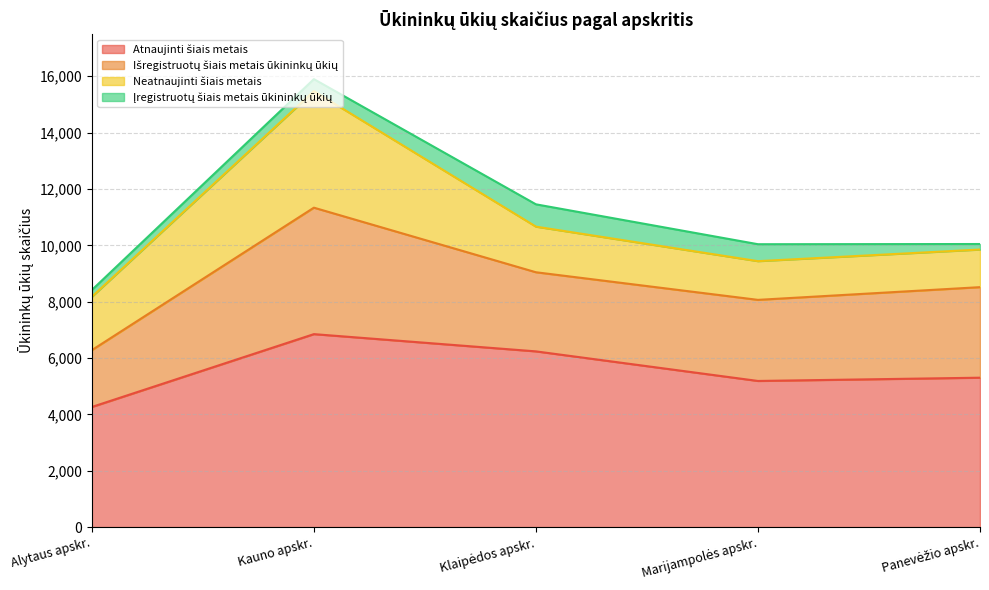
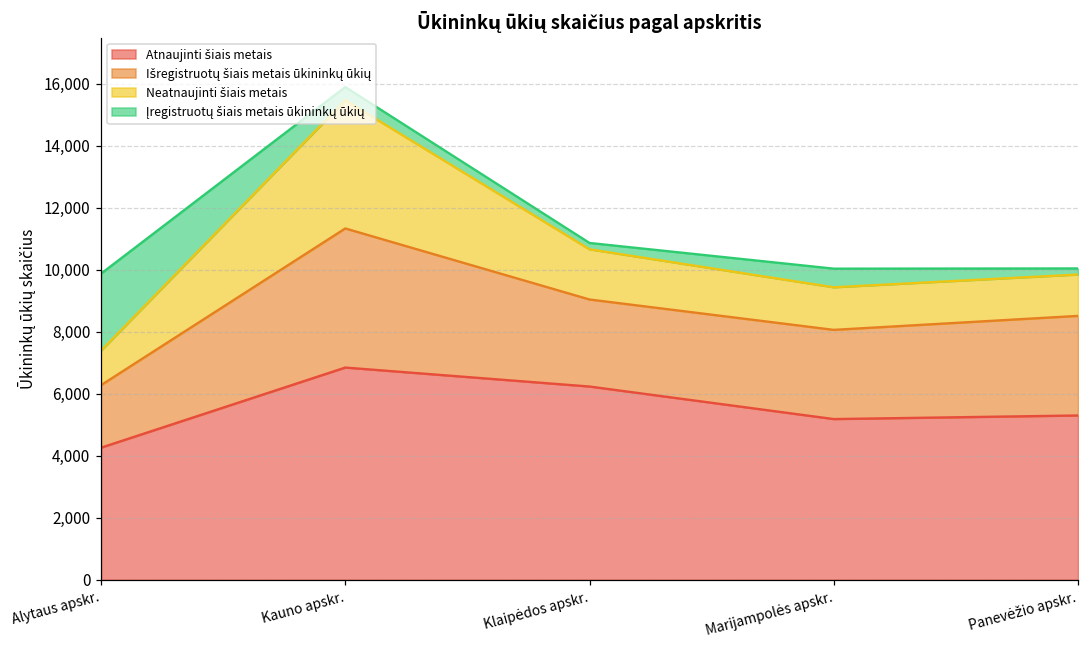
Neatnaujinti šiais metais, Alytaus apskr.: 1,900 -> 1,100
Įregistruotų šiais metais ūkininkų ūkių, Alytaus apskr.: 200 -> 2,500
Įregistruotų šiais metais ūkininkų ūkių, Klaipėdos apskr.: 800 -> 200
